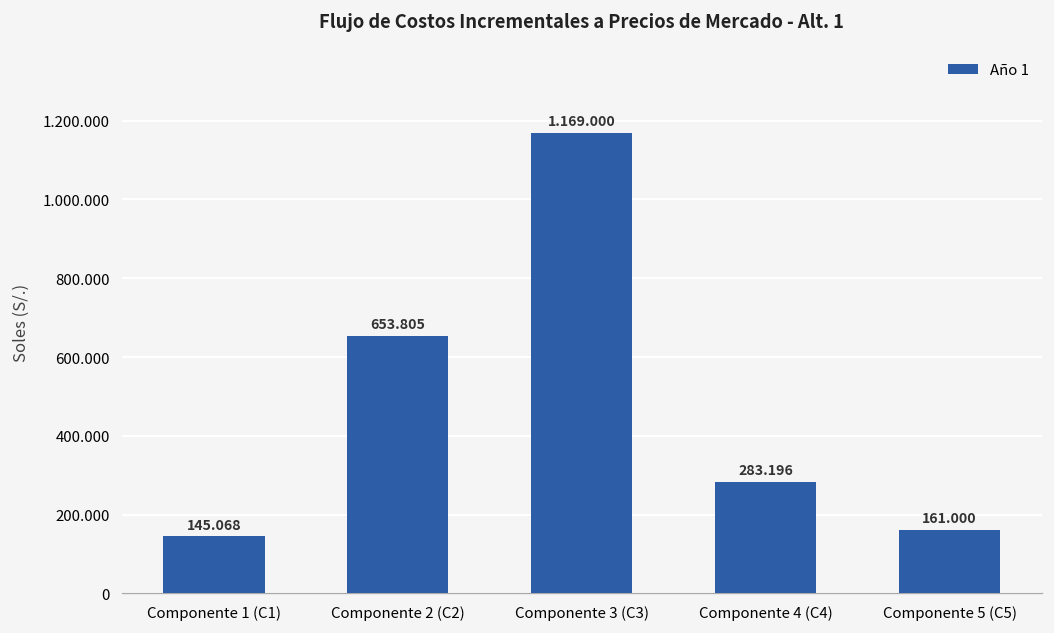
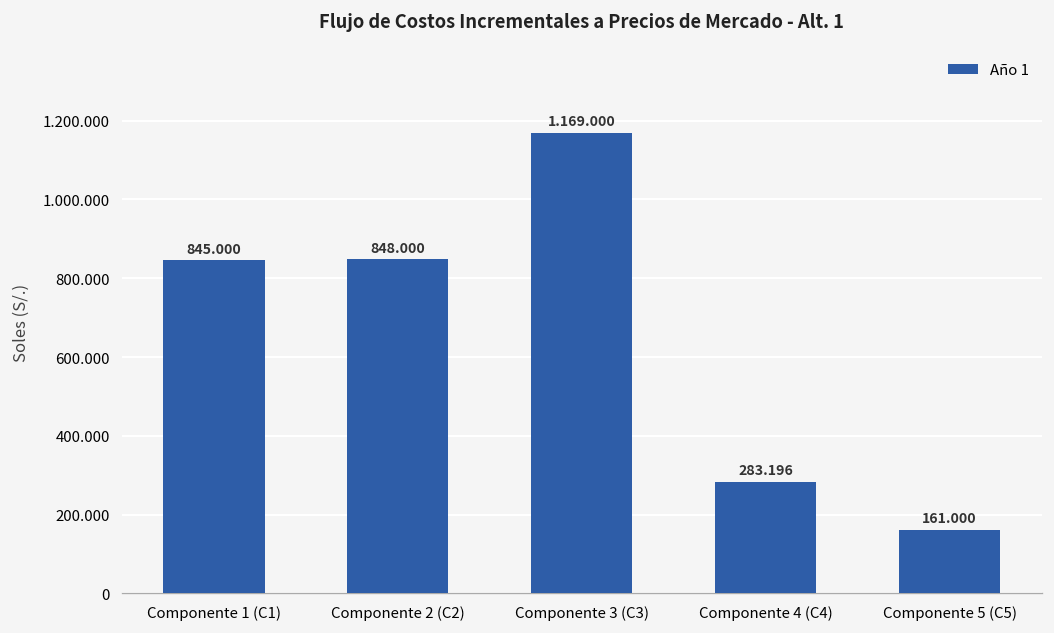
Componente 1 (C1): 145.068 -> 845.000
Componente 2 (C2): 653.805 -> 848.000
